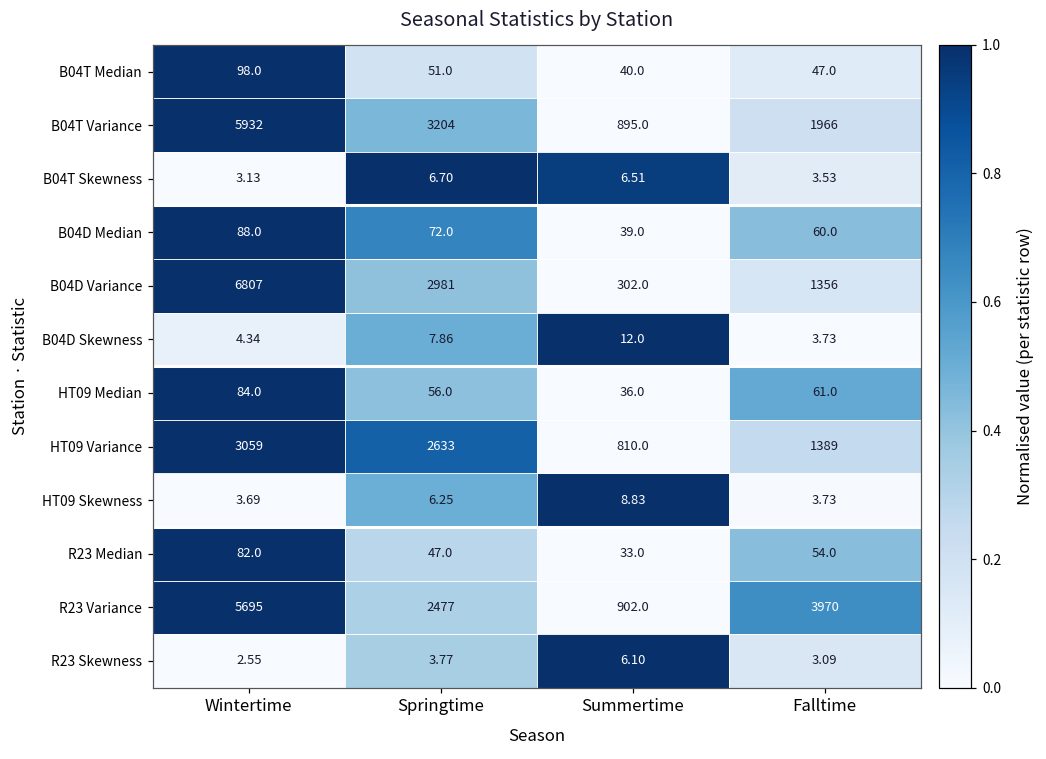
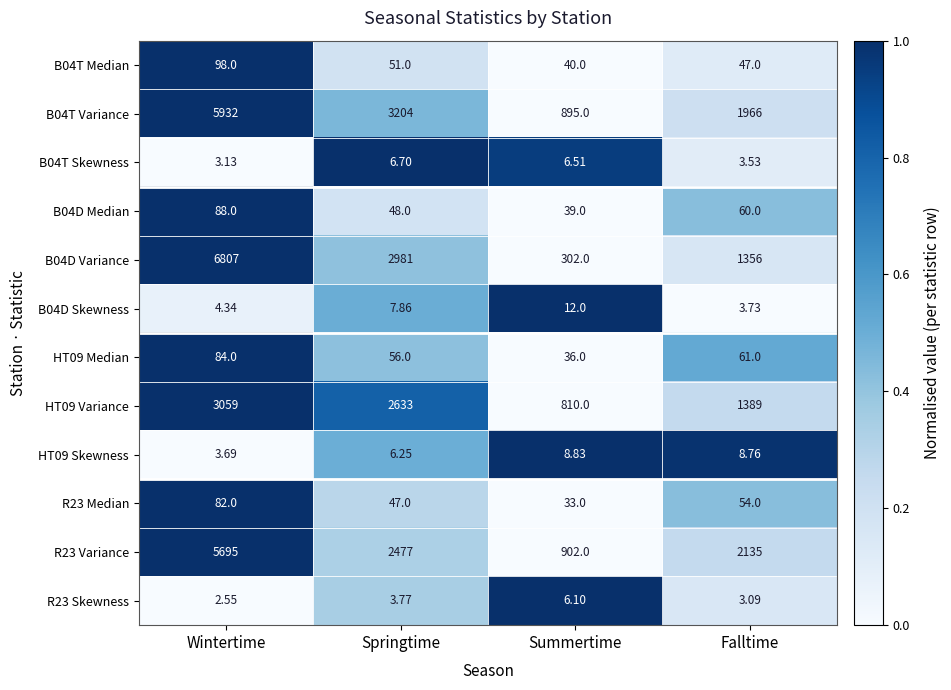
B04D Median, Springtime: 72.0 -> 48.0
HT09 Skewness, Falltime: 3.73 -> 8.76
R23 Variance, Falltime: 3970 -> 2135
